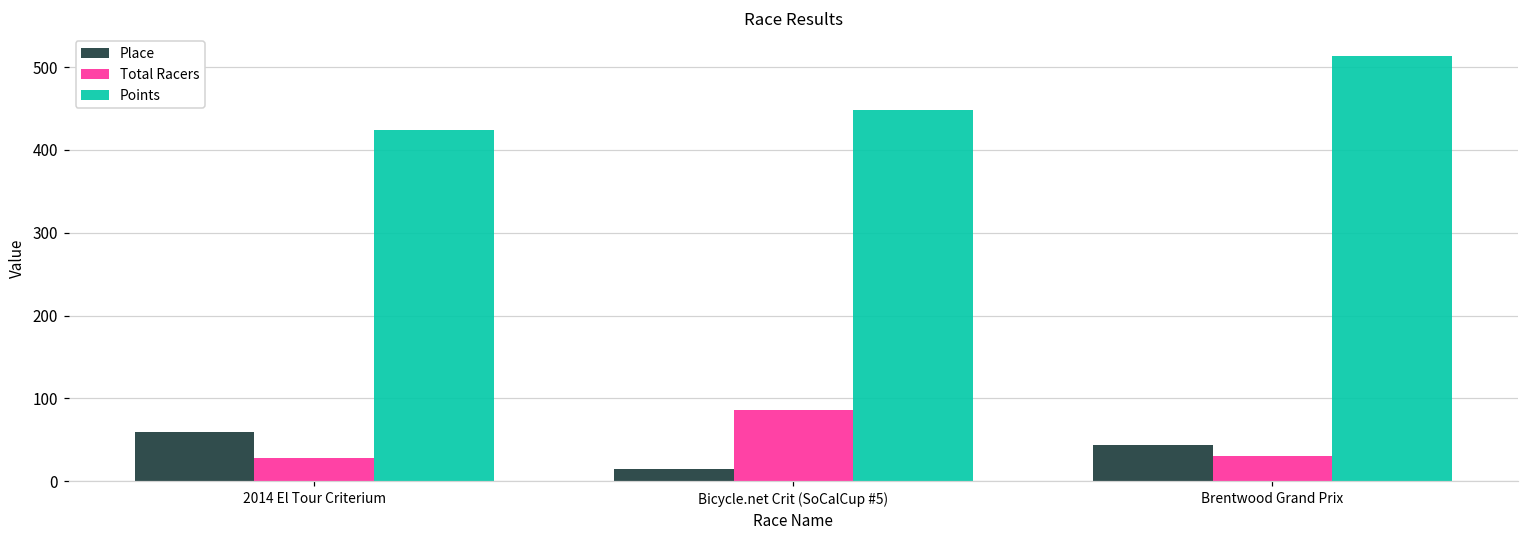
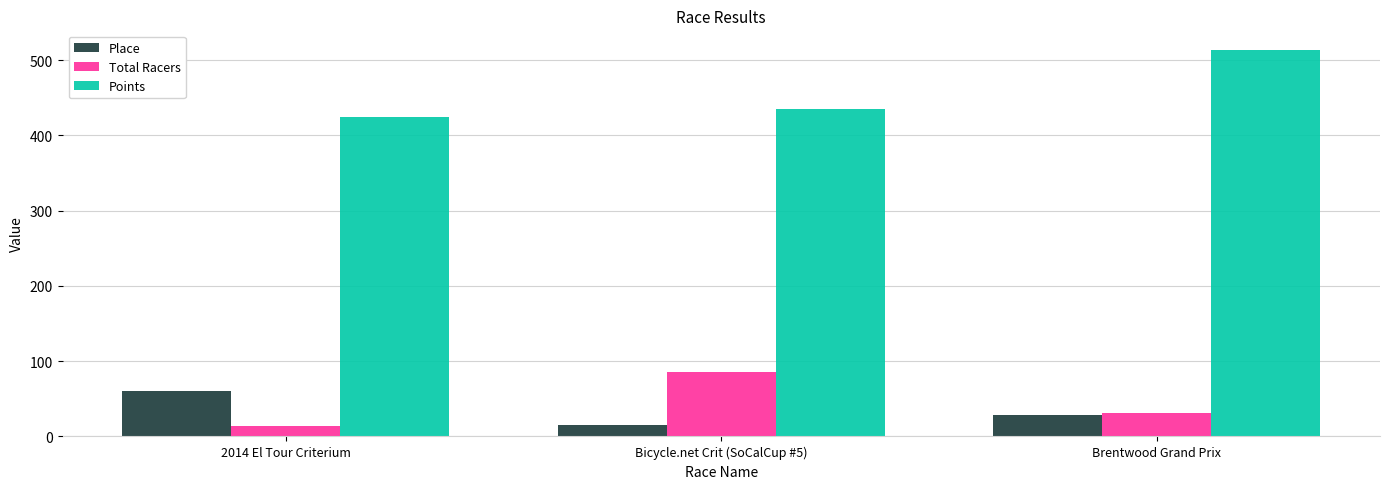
Total Racers, 2014 El Tour Criterium: 30 -> 10
Points, Bicycle.net Crit (SoCalCup #5): 450 -> 430
Place, Brentwood Grand Prix: 40 -> 30
